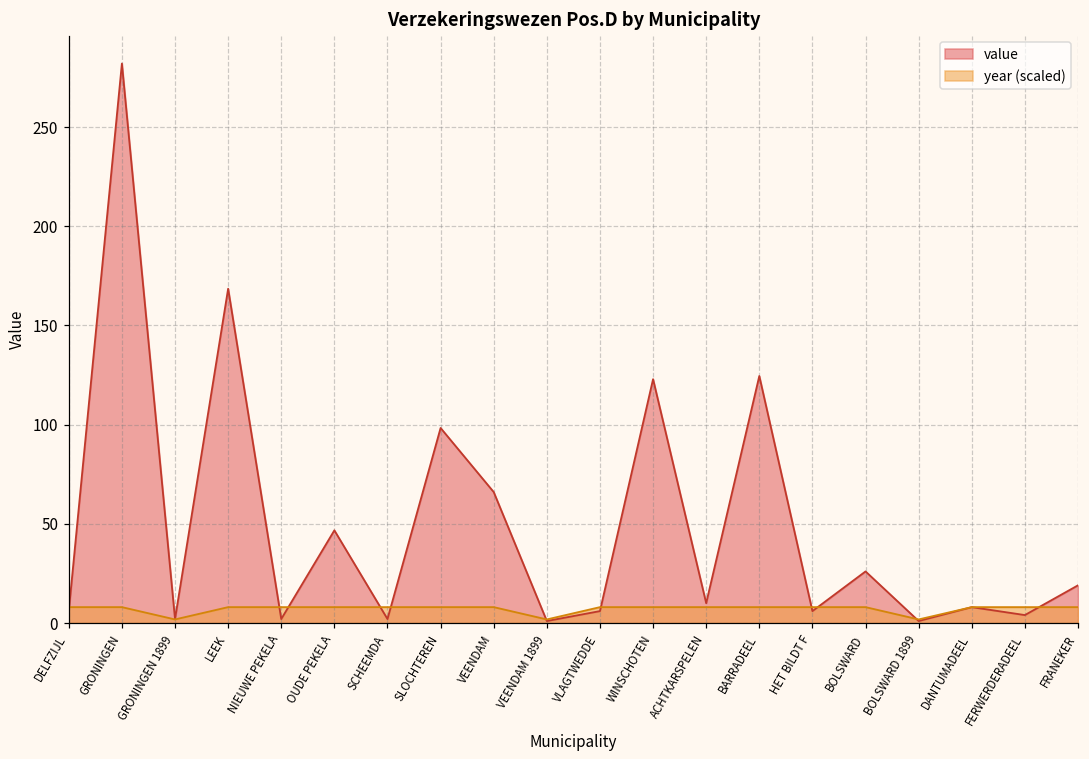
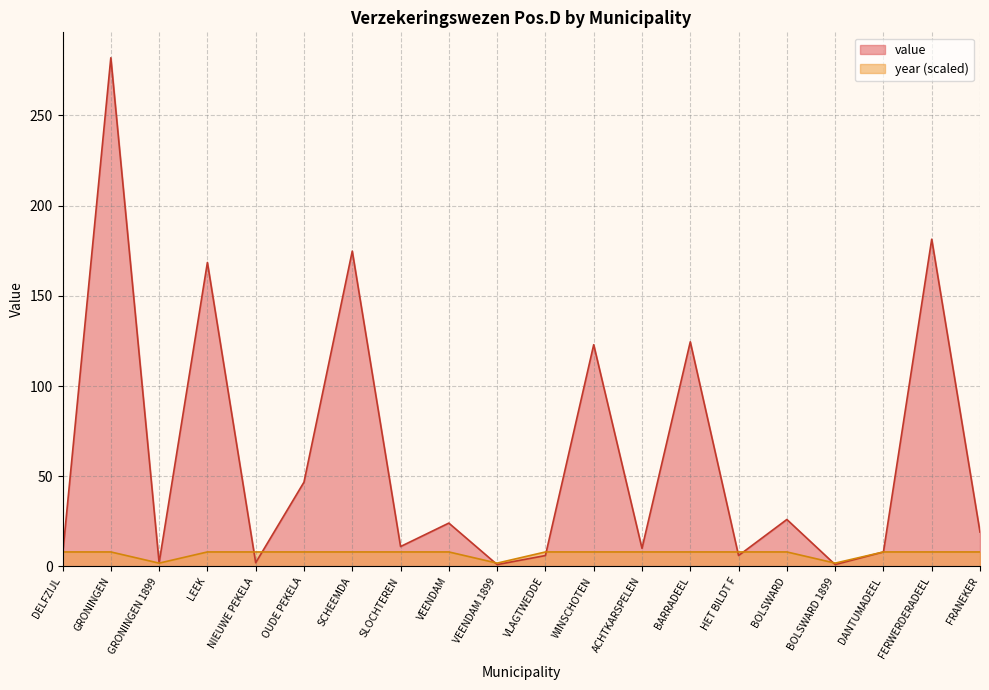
value, SCHEEMDA: 2 -> 175
value, SLOCHTEREN: 98 -> 11
value, VEENDAM: 66 -> 24
value, FERWERDERADEEL: 4 -> 181
